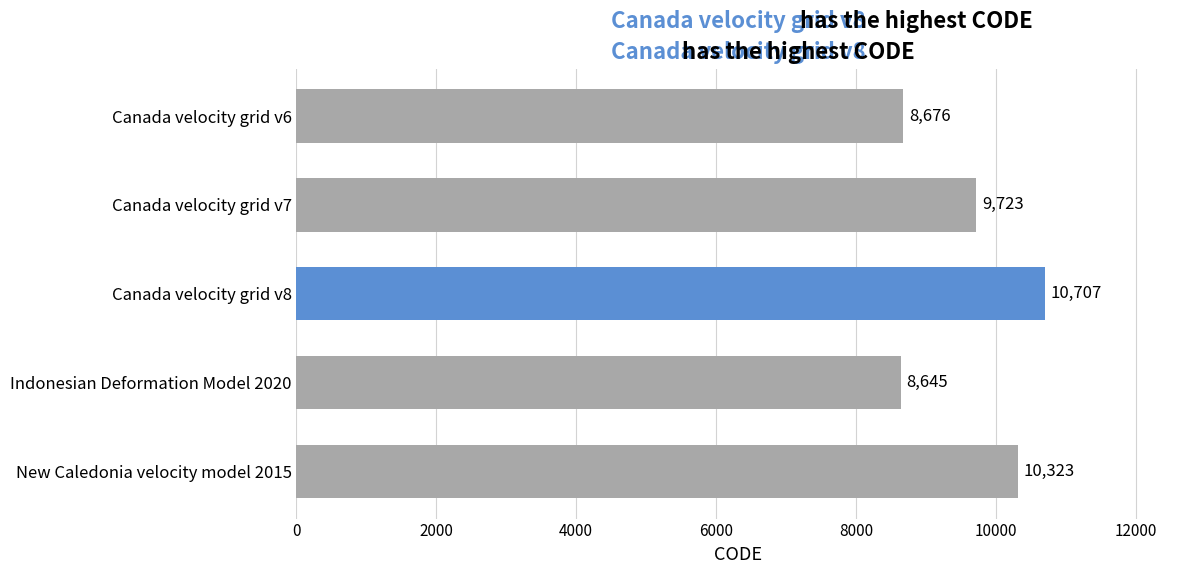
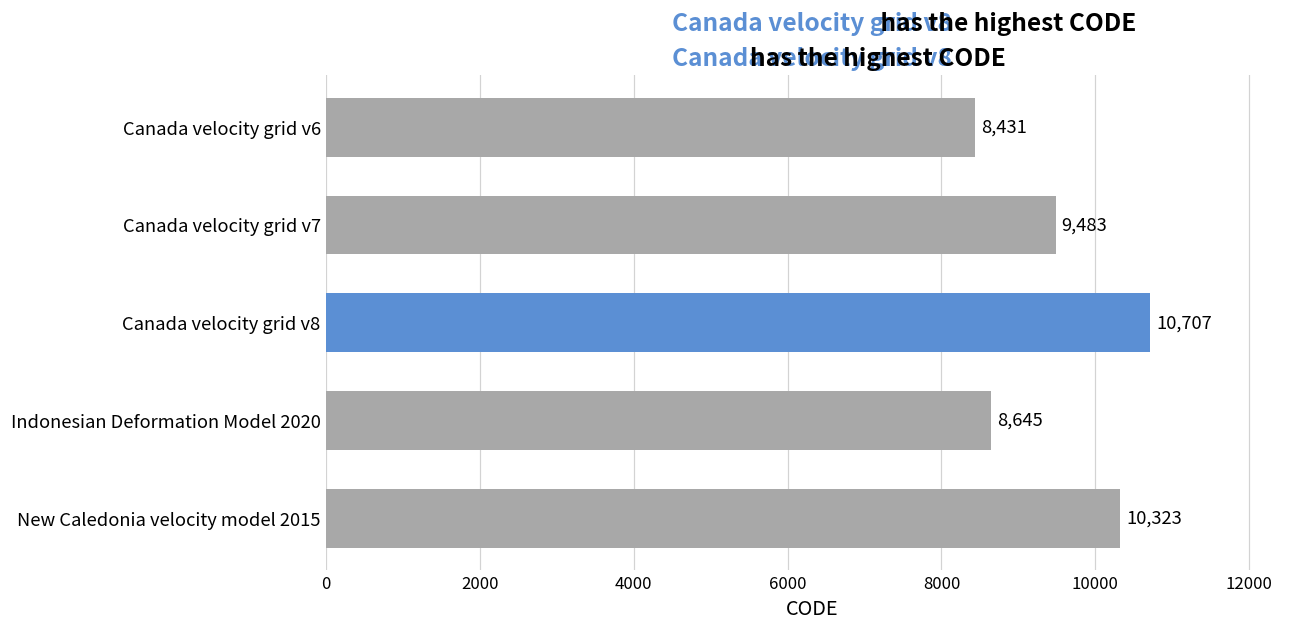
Canada velocity grid v6: 8,676 -> 8,431
Canada velocity grid v7: 9,723 -> 9,483
